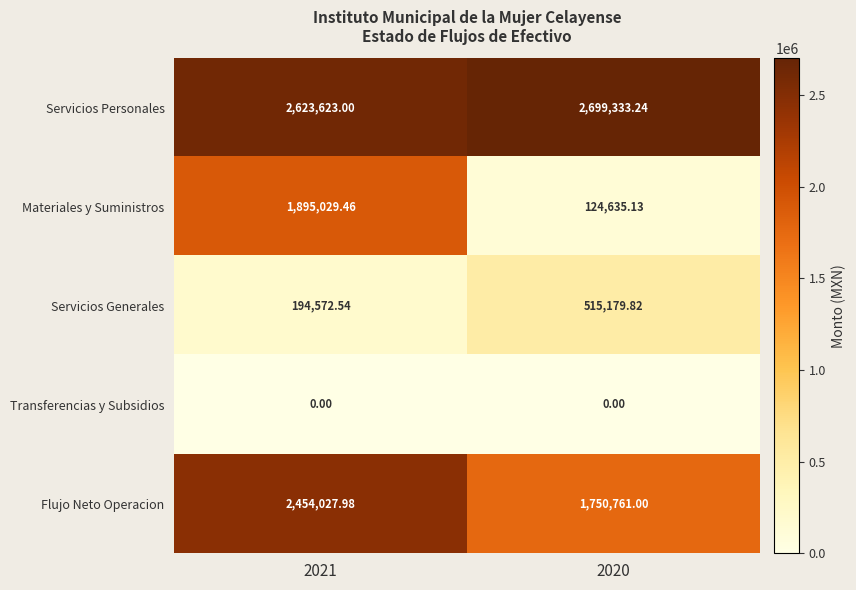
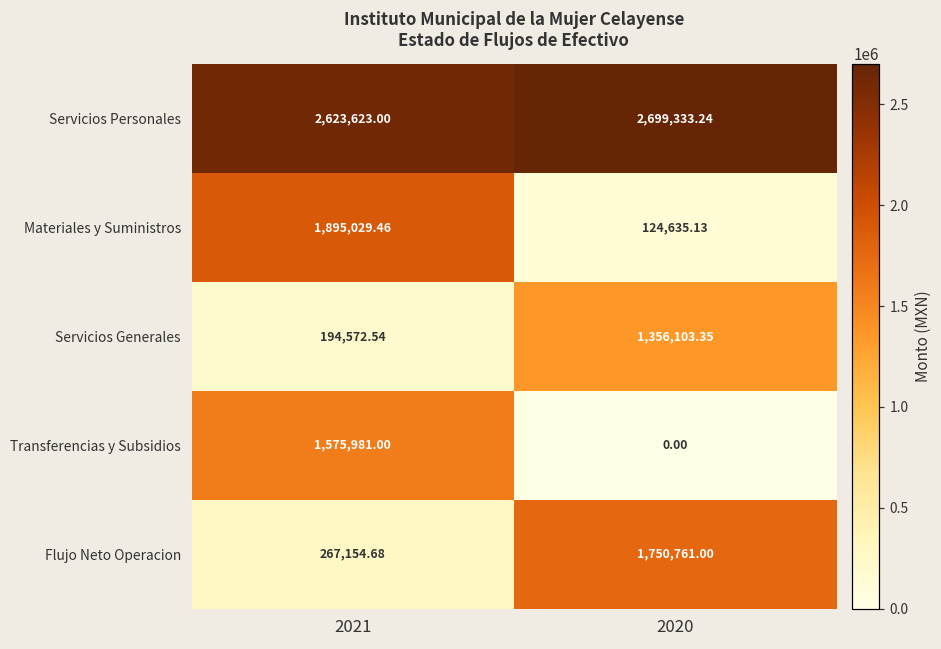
Servicios Generales, 2020: 515,179.82 -> 1,356,103.35
Transferencias y Subsidios, 2021: 0.00 -> 1,575,981.00
Flujo Neto Operacion, 2021: 2,454,027.98 -> 267,154.68
